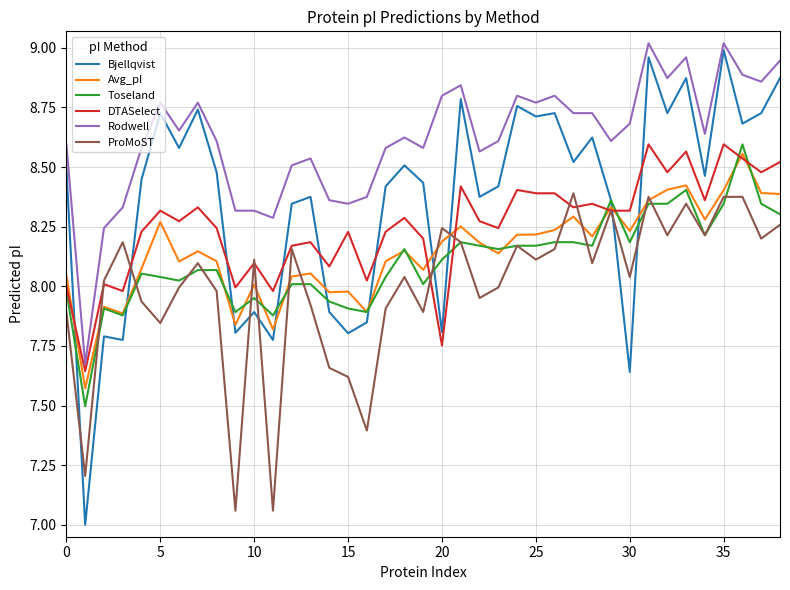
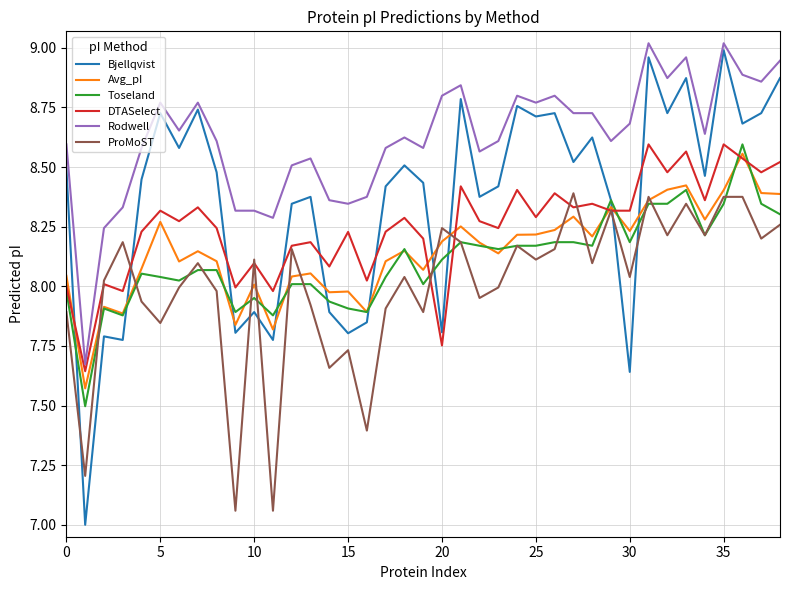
ProMoST, 15: 7.62 -> 7.73
DTASelect, 25: 8.39 -> 8.29
